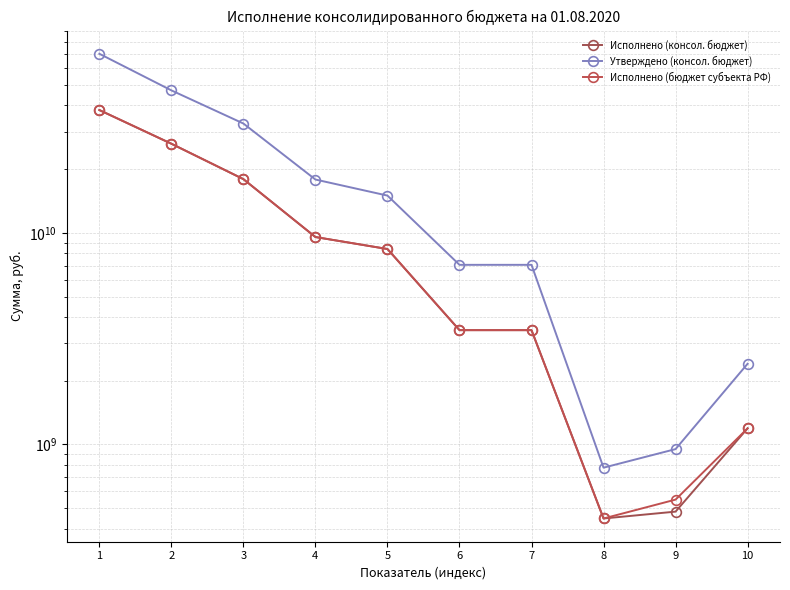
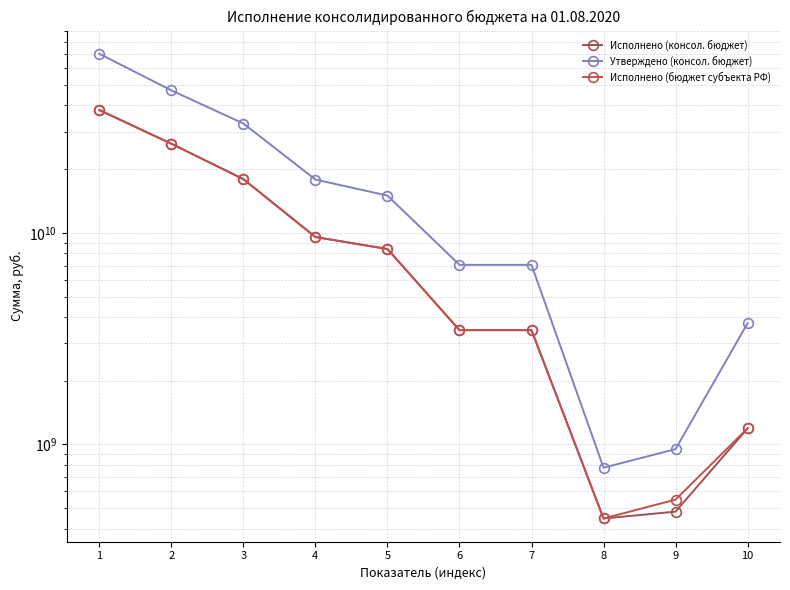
Утверждено (консол. бюджет), 10: 2400000000 -> 3700000000
